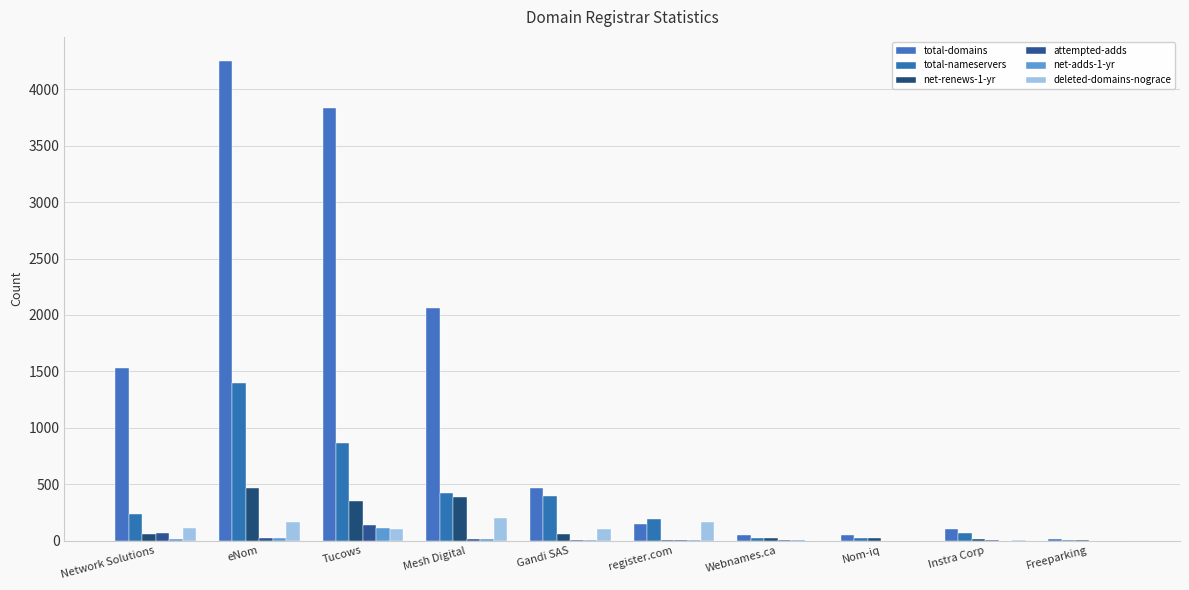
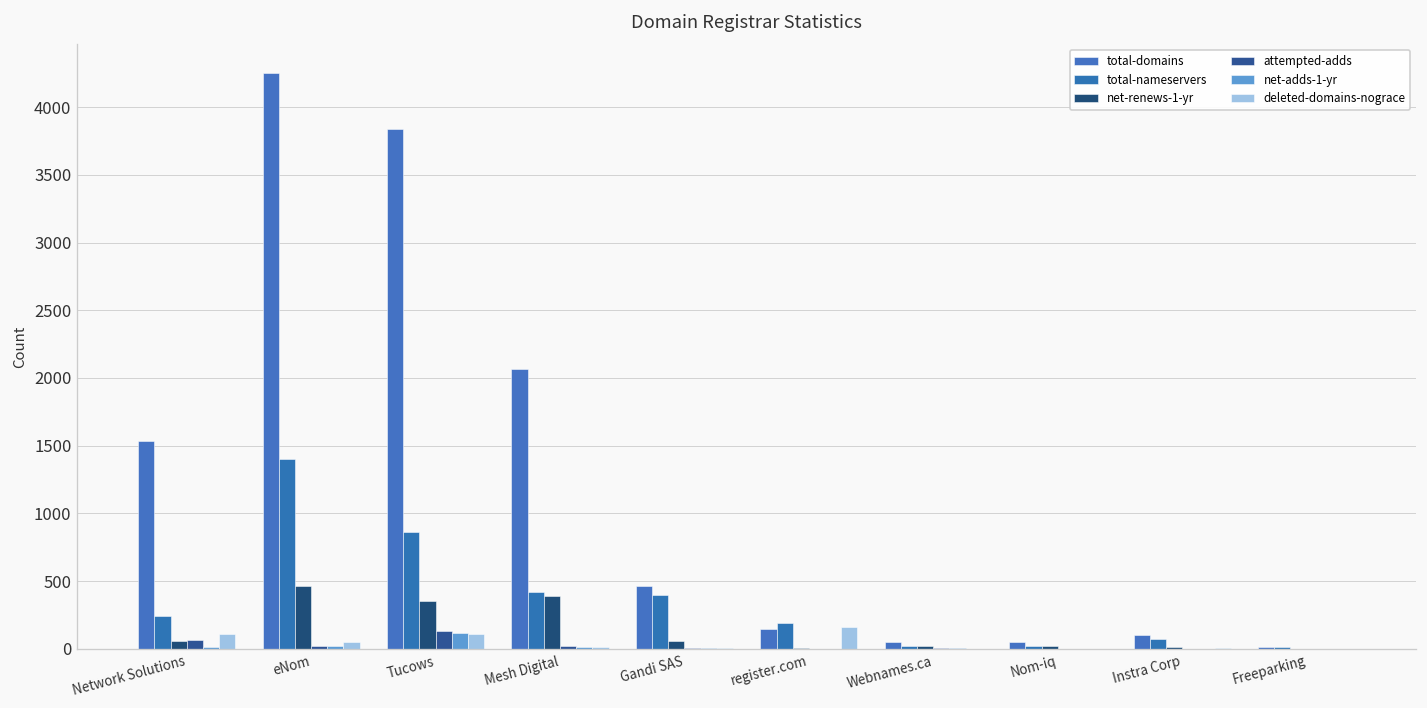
deleted-domains-nograce, eNom: 160 -> 50
deleted-domains-nograce, Mesh Digital: 200 -> 10
deleted-domains-nograce, Gandi SAS: 110 -> 10
